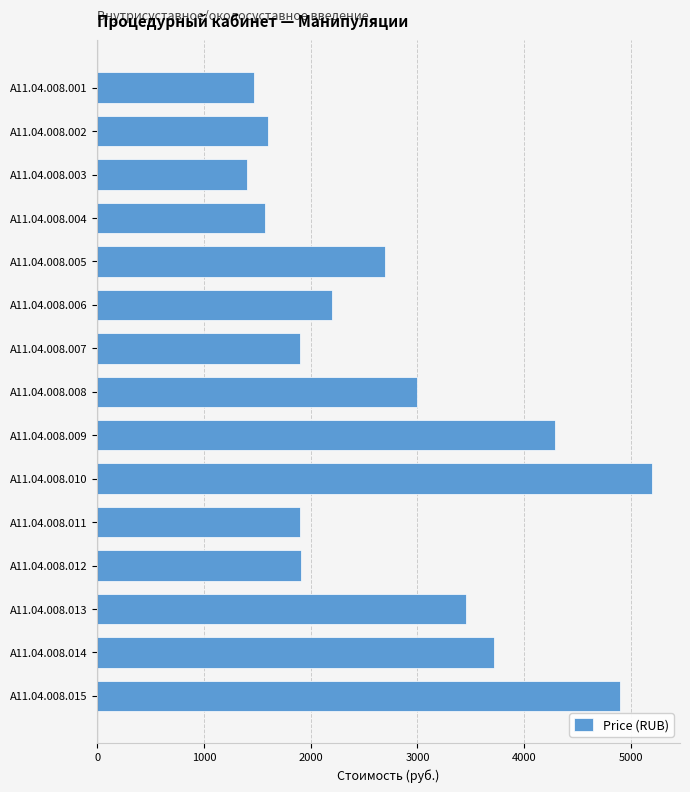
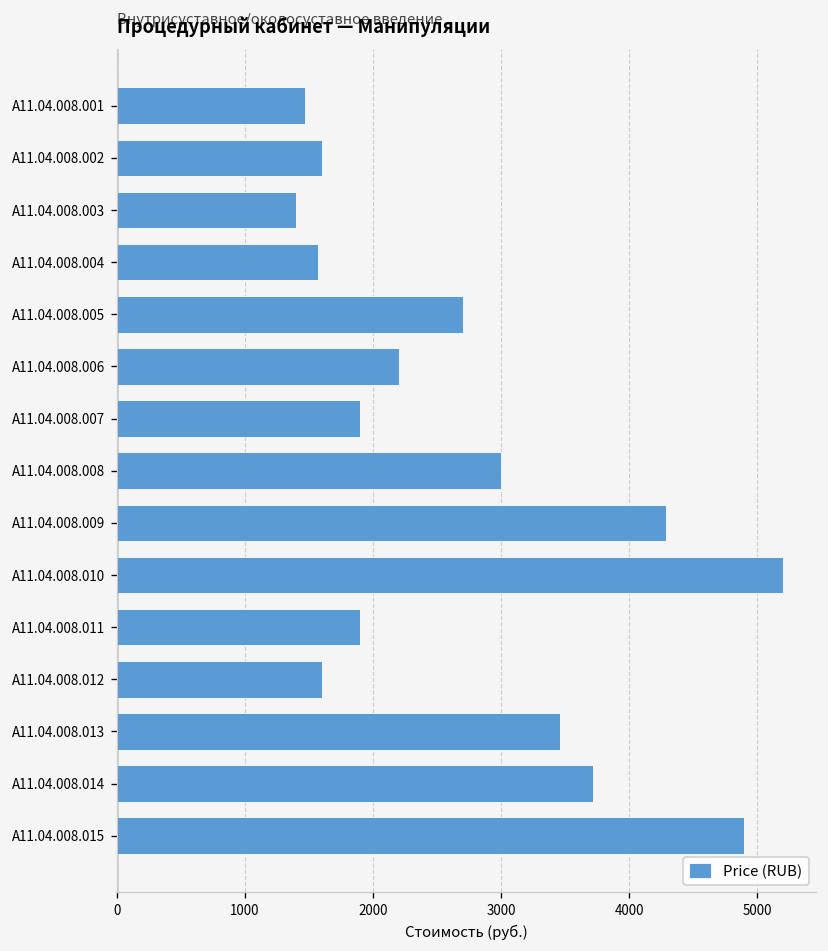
A11.04.008.012: 1910 -> 1600
